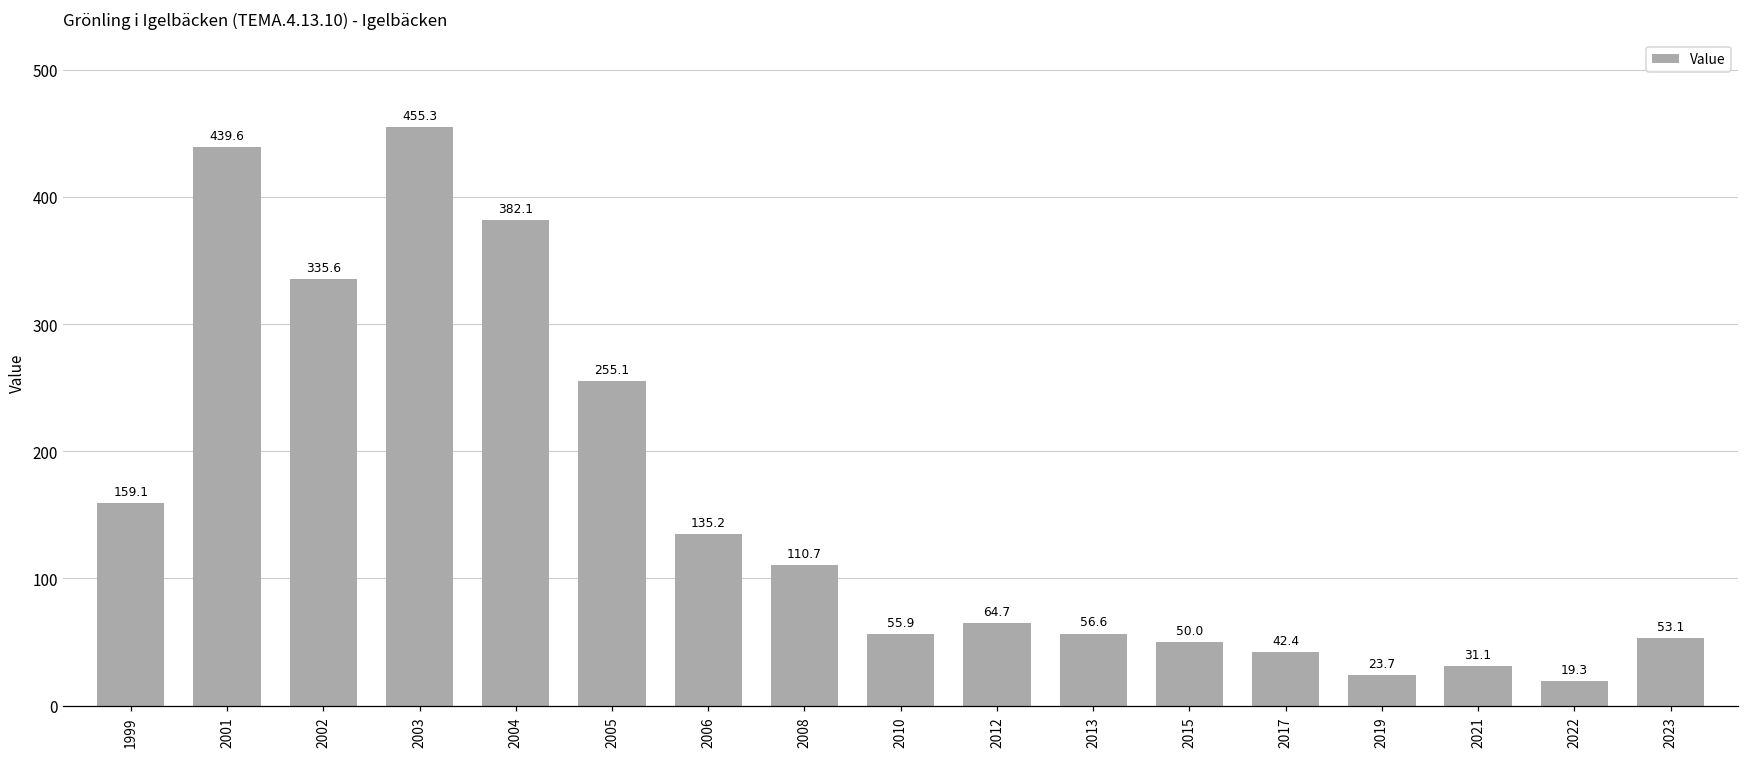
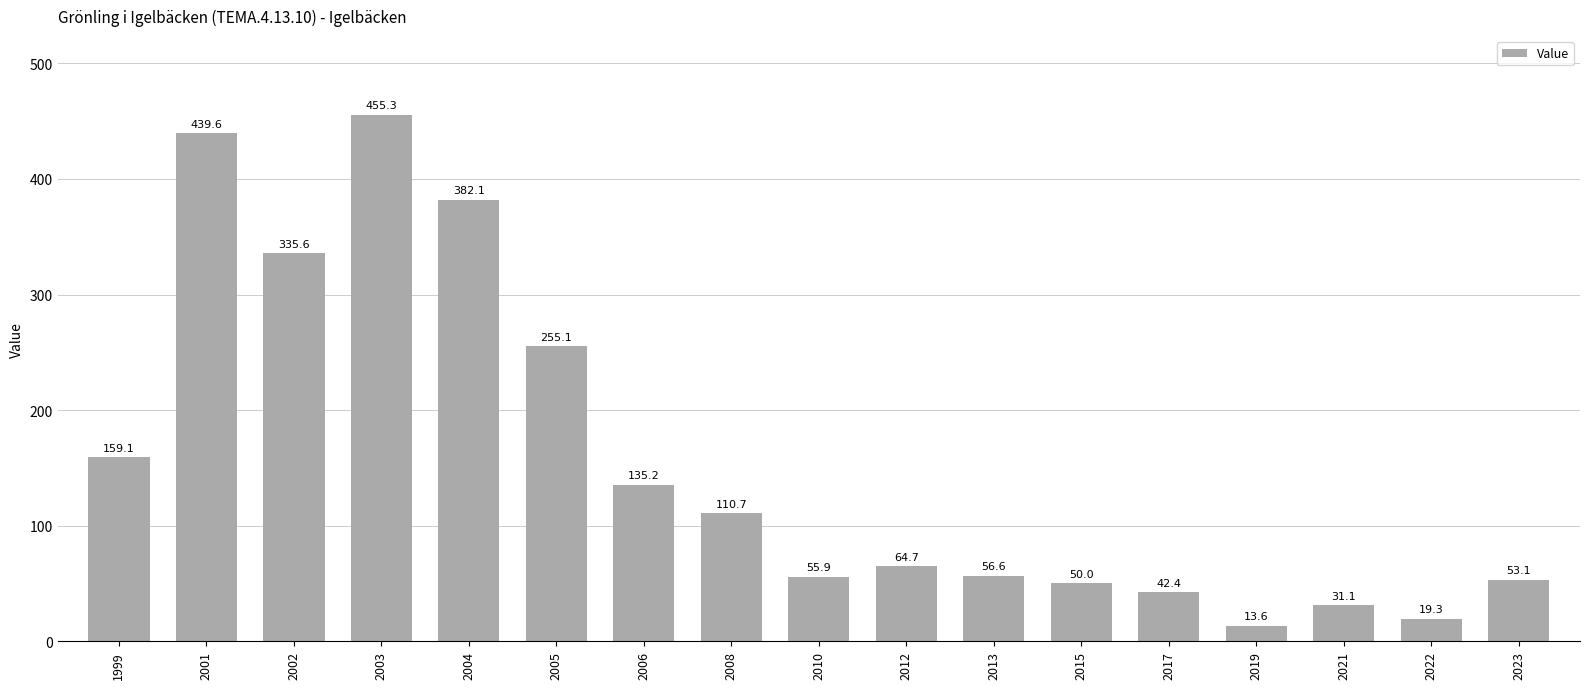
2019: 23.7 -> 13.6
